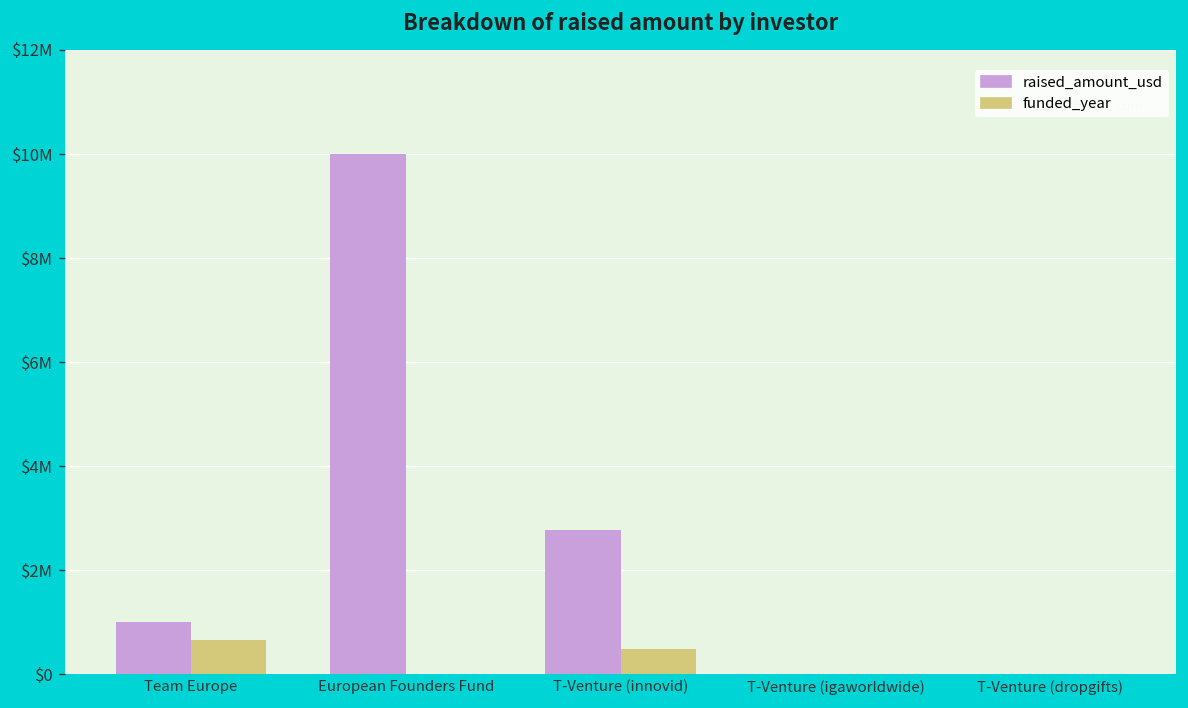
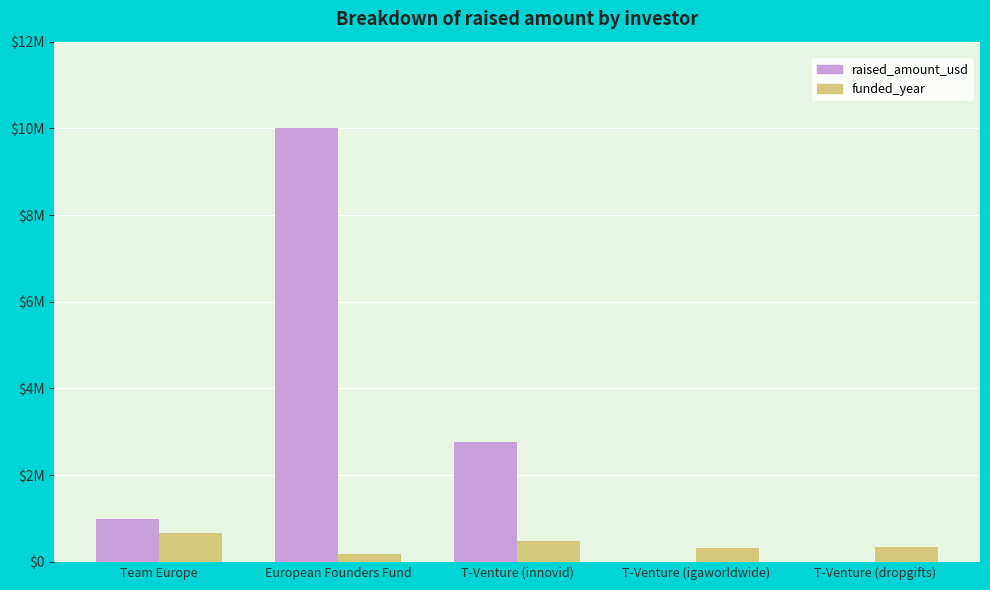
funded_year, European Founders Fund: $0 -> $200000
funded_year, T-Venture (igaworldwide): $0 -> $300000
funded_year, T-Venture (dropgifts): $0 -> $400000
